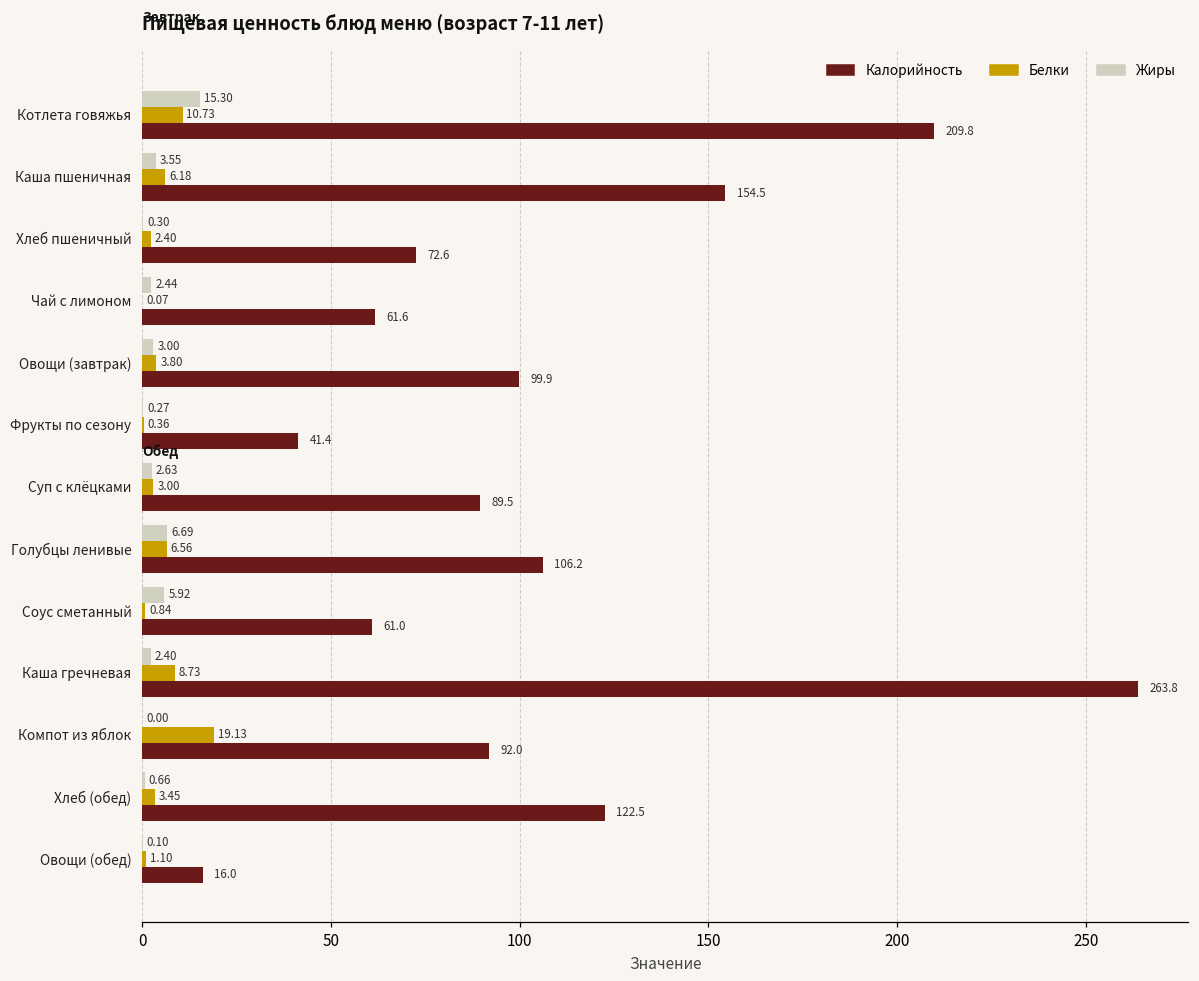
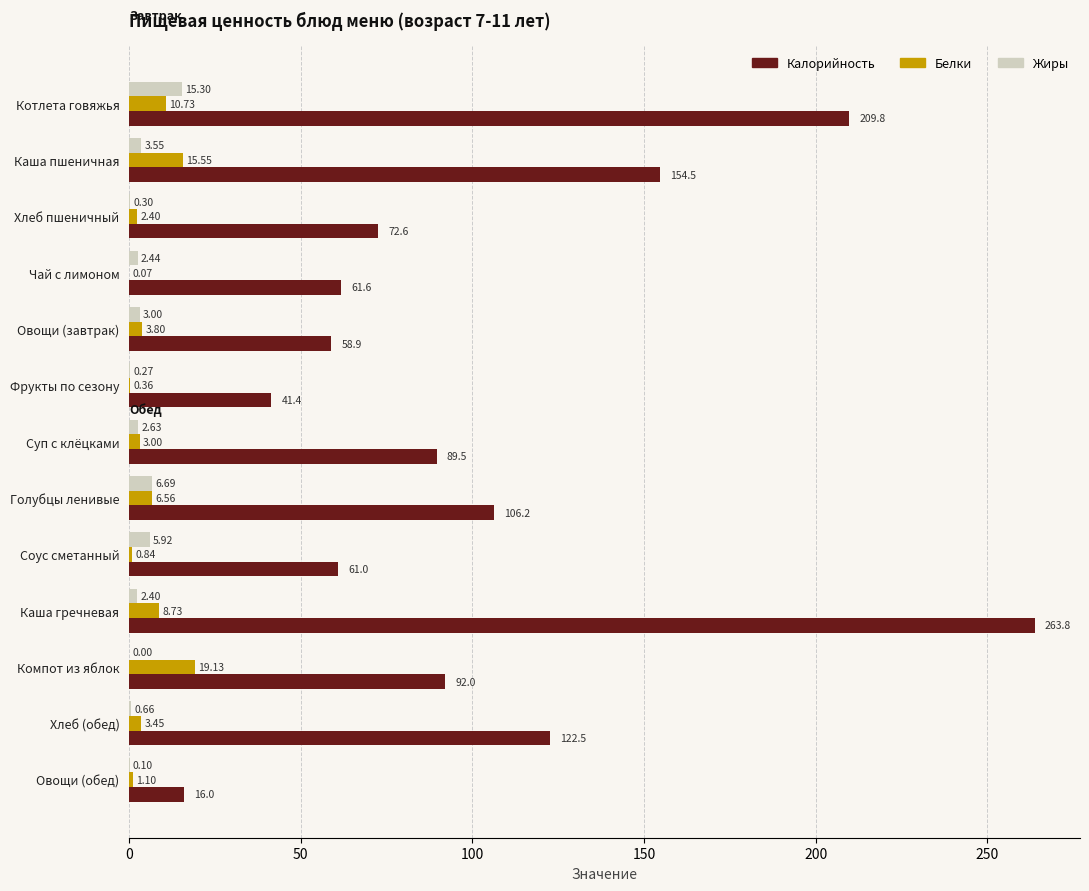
Белки, Каша пшеничная: 6.18 -> 15.55
Калорийность, Овощи (завтрак): 99.9 -> 58.9
